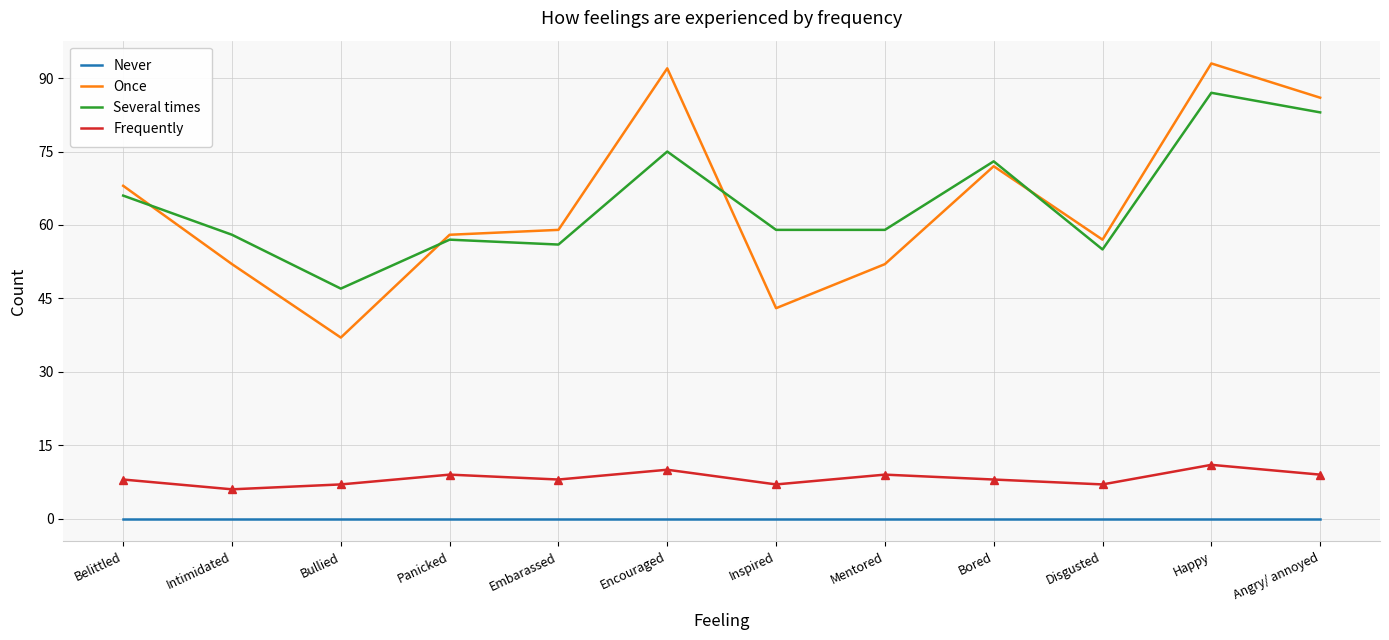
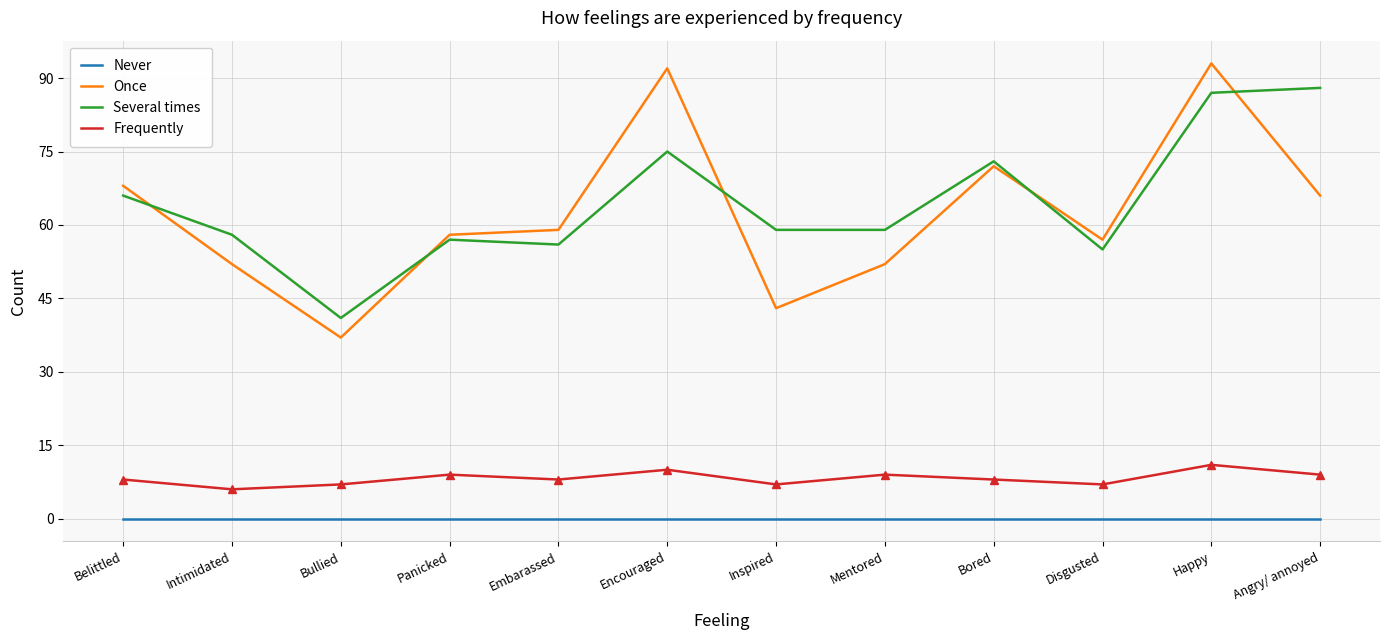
Several times, Bullied: 47 -> 41
Once, Angry/ annoyed: 86 -> 66
Several times, Angry/ annoyed: 83 -> 88
